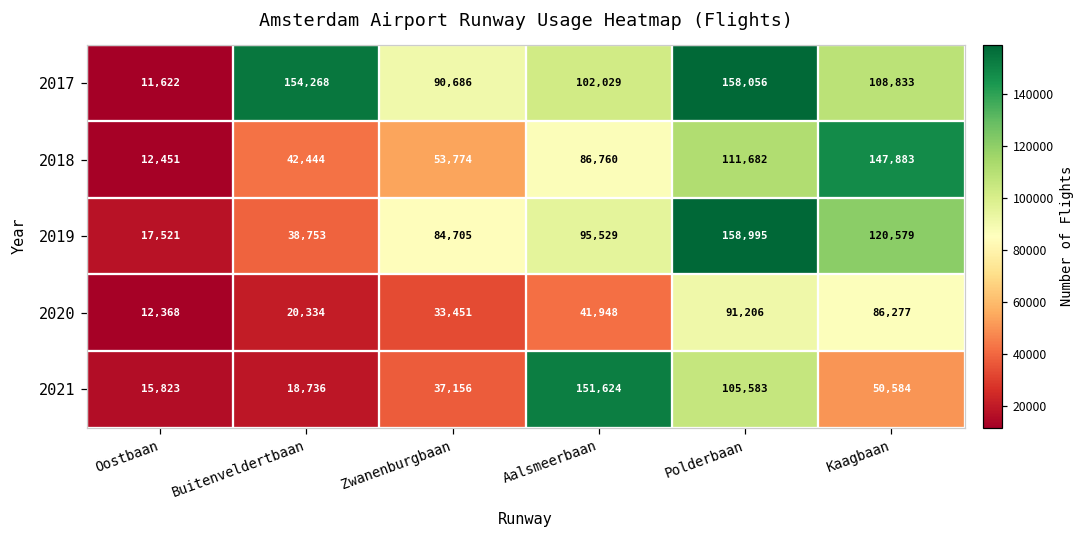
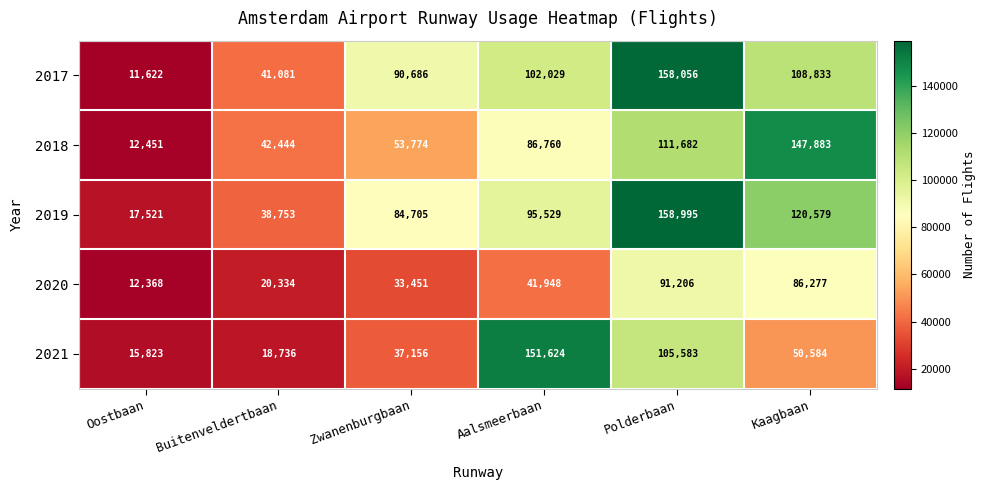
2017, Buitenveldertbaan: 154,268 -> 41,081
